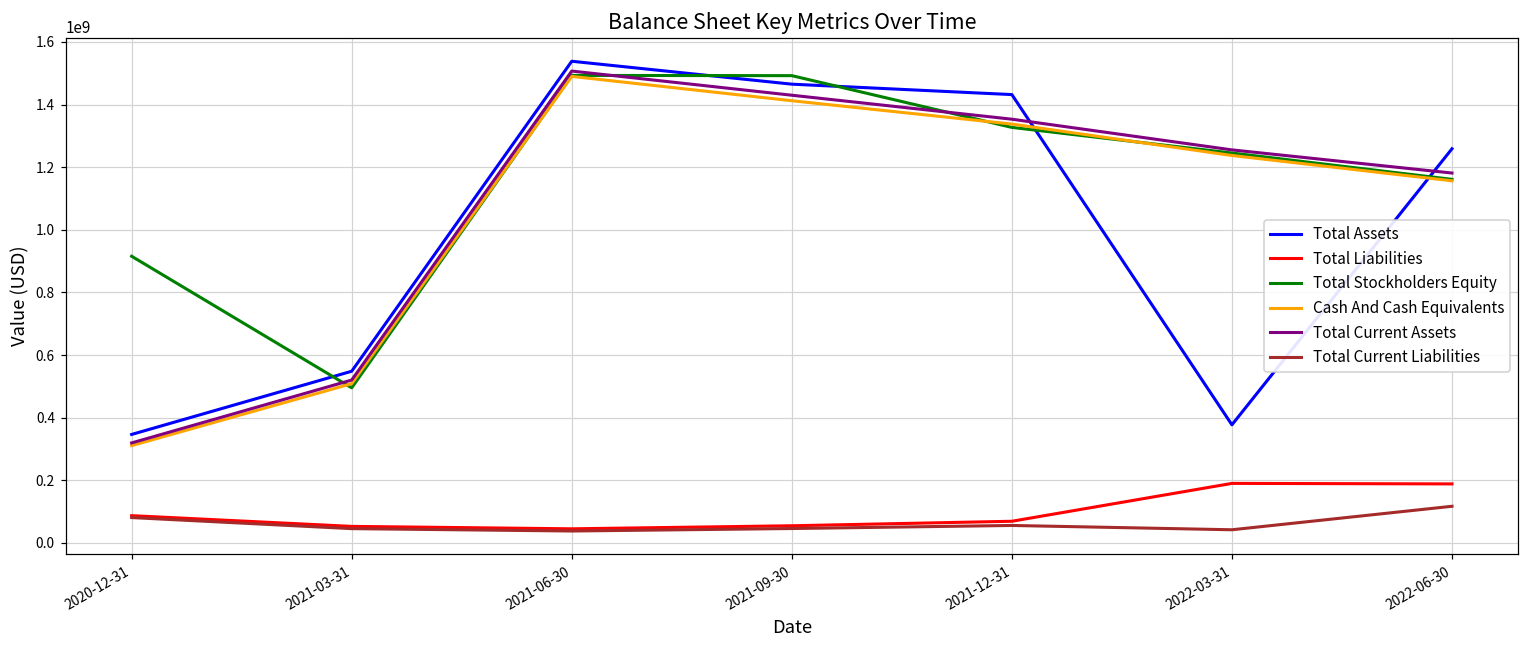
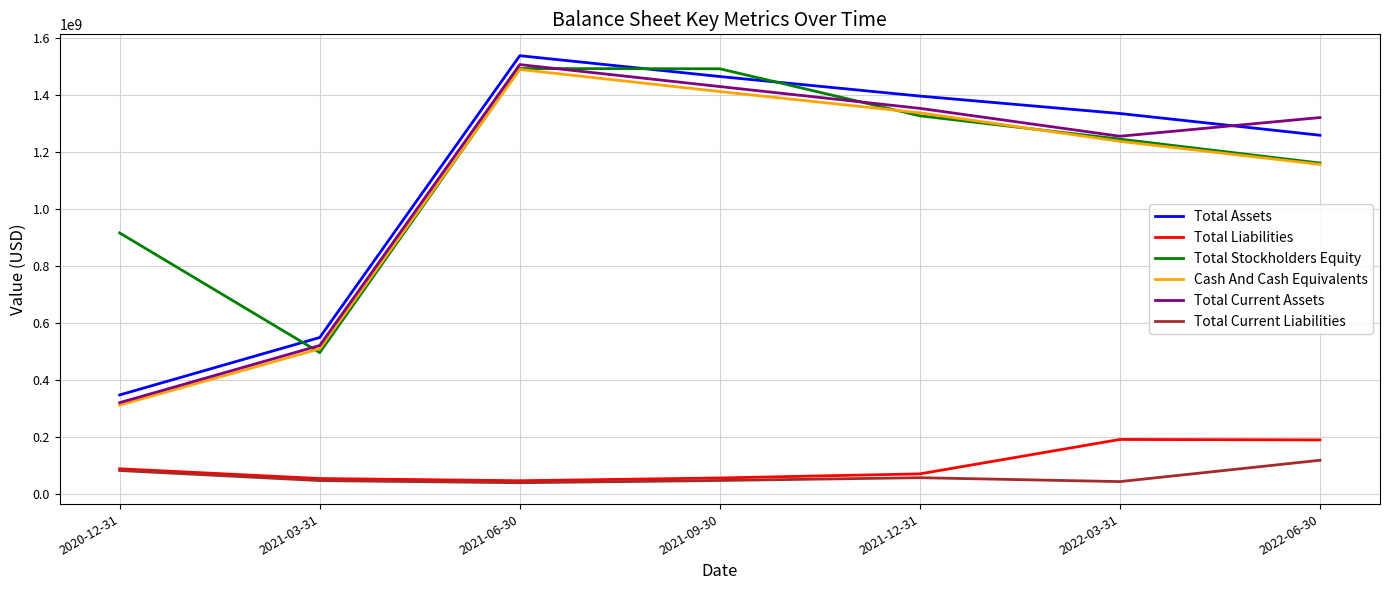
Total Assets, 2021-12-31: 1430000000 -> 1400000000
Total Assets, 2022-03-31: 380000000 -> 1340000000
Total Current Assets, 2022-06-30: 1180000000 -> 1320000000
